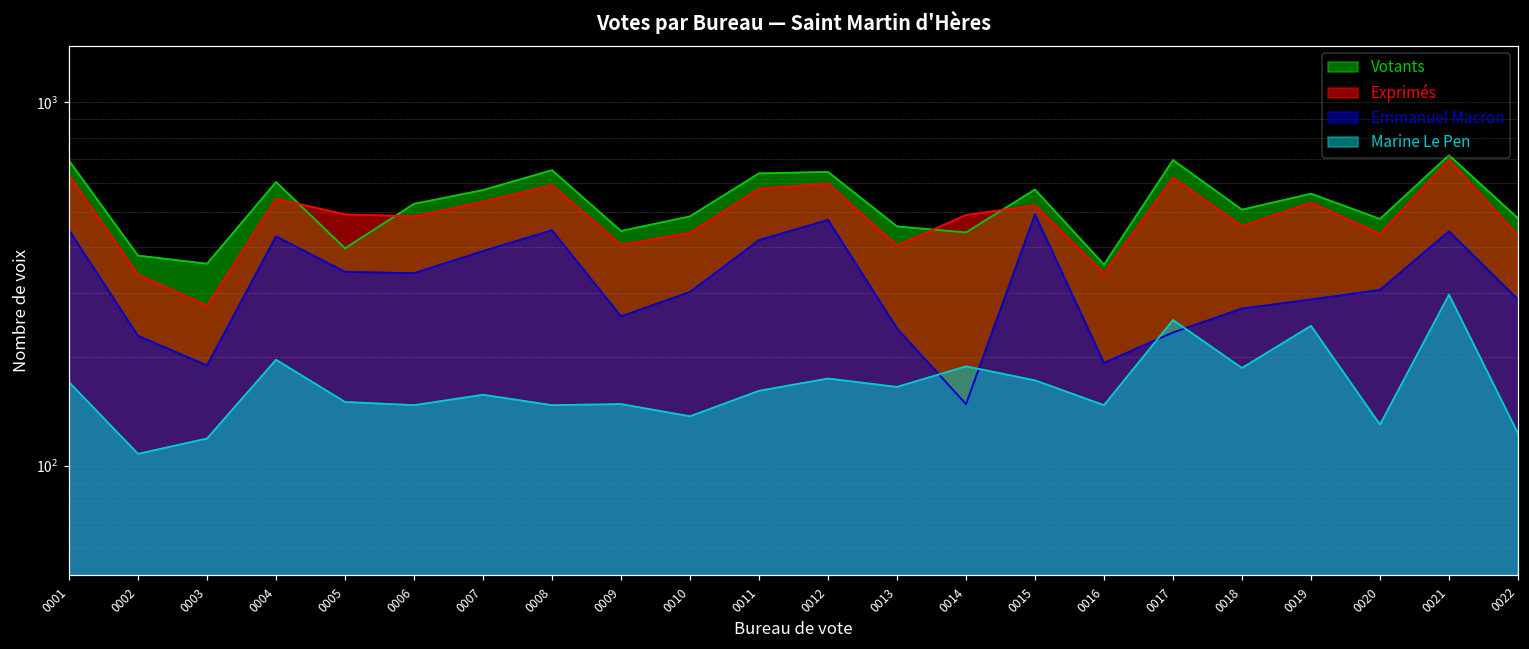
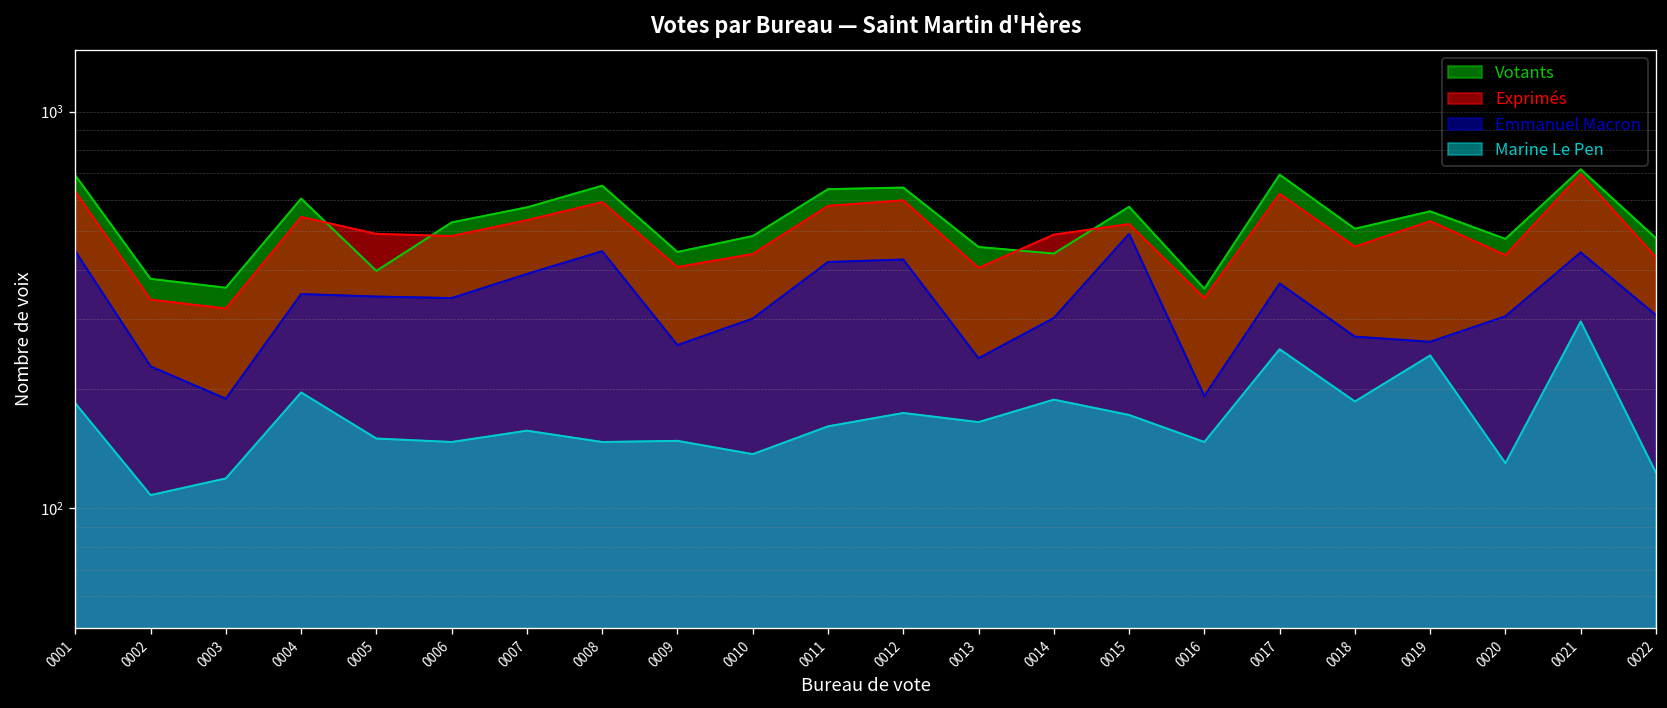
Marine Le Pen, 0001: 170 -> 180
Exprimés, 0003: 280 -> 320
Emmanuel Macron, 0004: 430 -> 350
Emmanuel Macron, 0012: 480 -> 420
Emmanuel Macron, 0014: 150 -> 300
Emmanuel Macron, 0017: 230 -> 370
Emmanuel Macron, 0019: 290 -> 260
Emmanuel Macron, 0022: 290 -> 310
